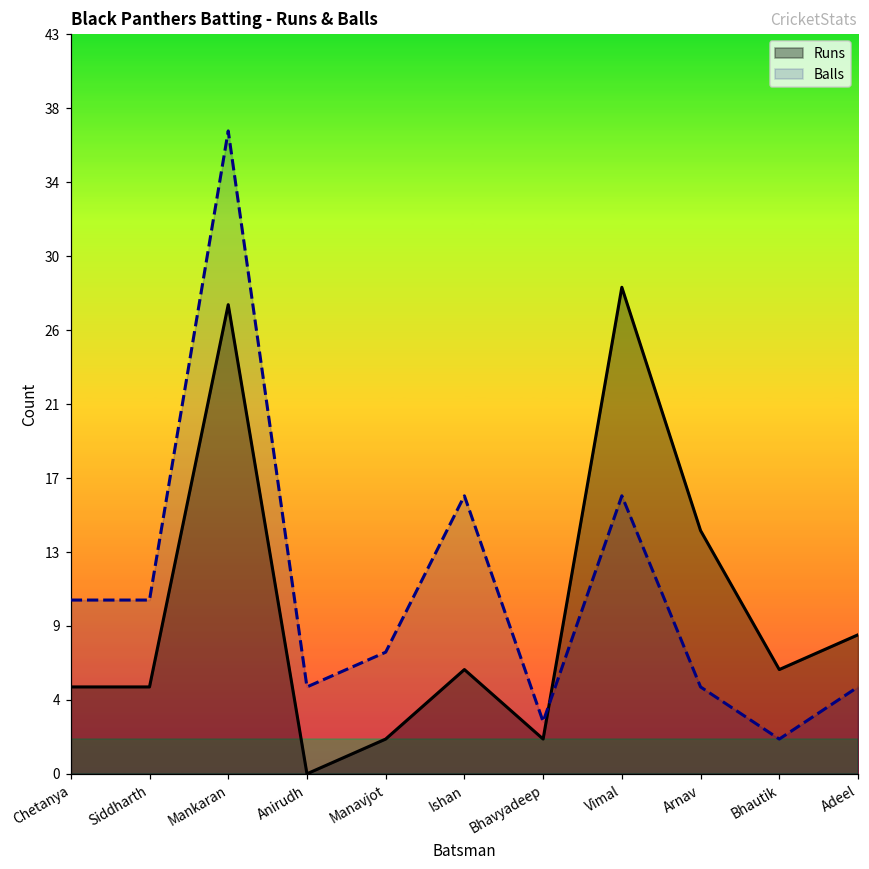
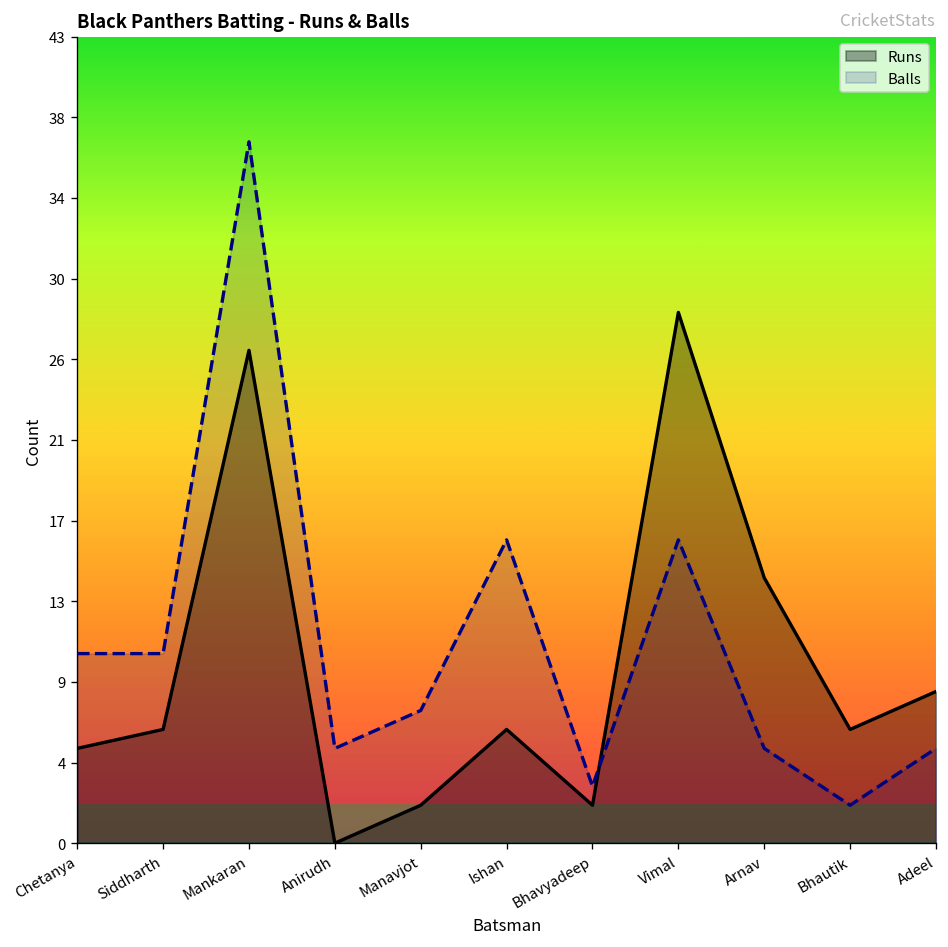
Runs, Siddharth: 5 -> 6
Runs, Mankaran: 27 -> 26
